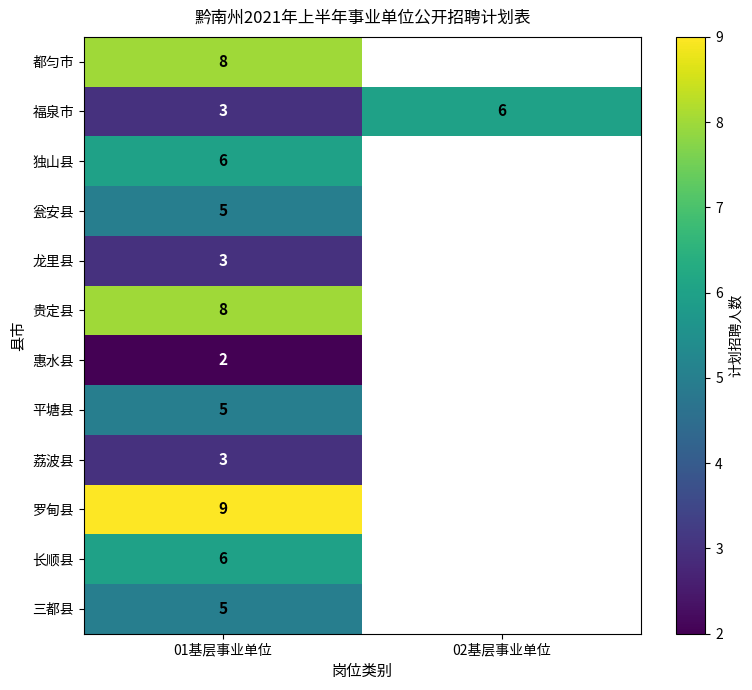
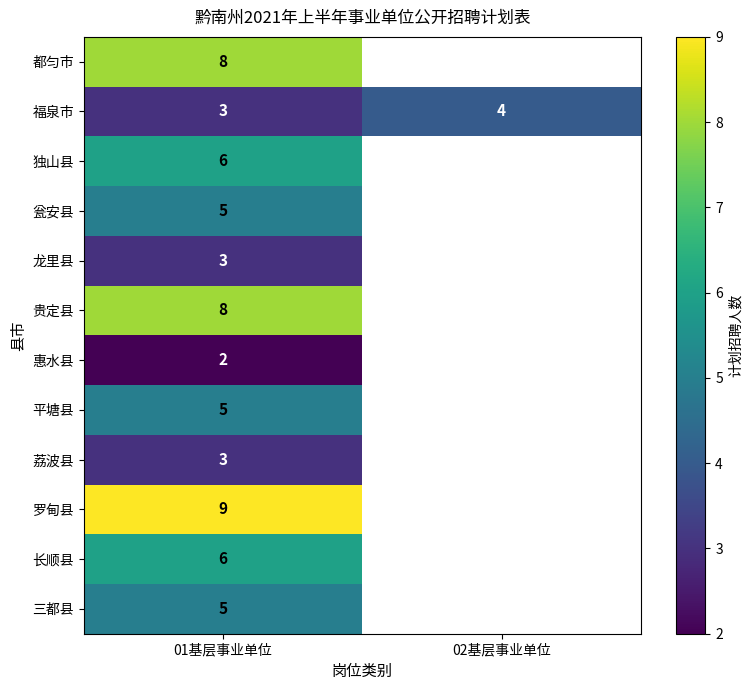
福泉市, 02基层事业单位: 6 -> 4
